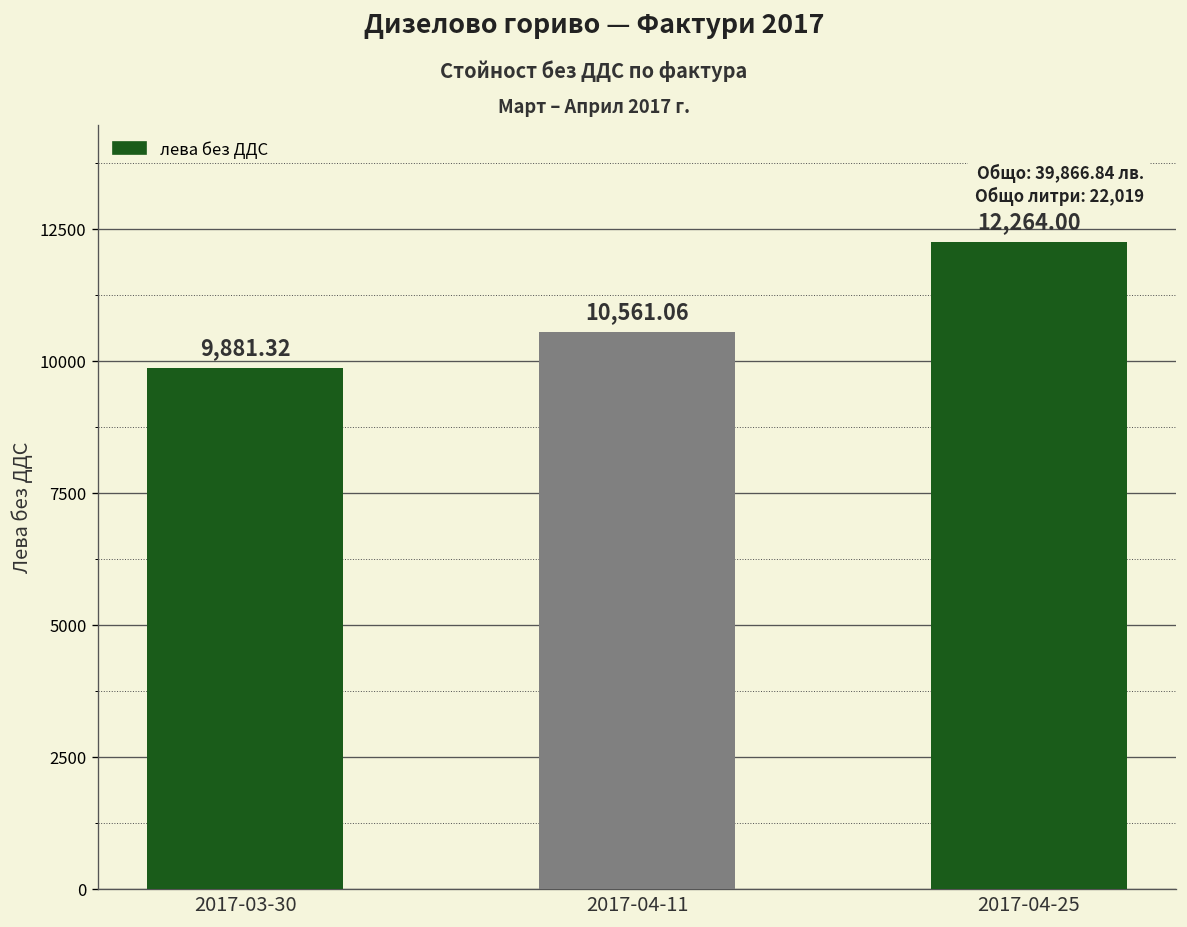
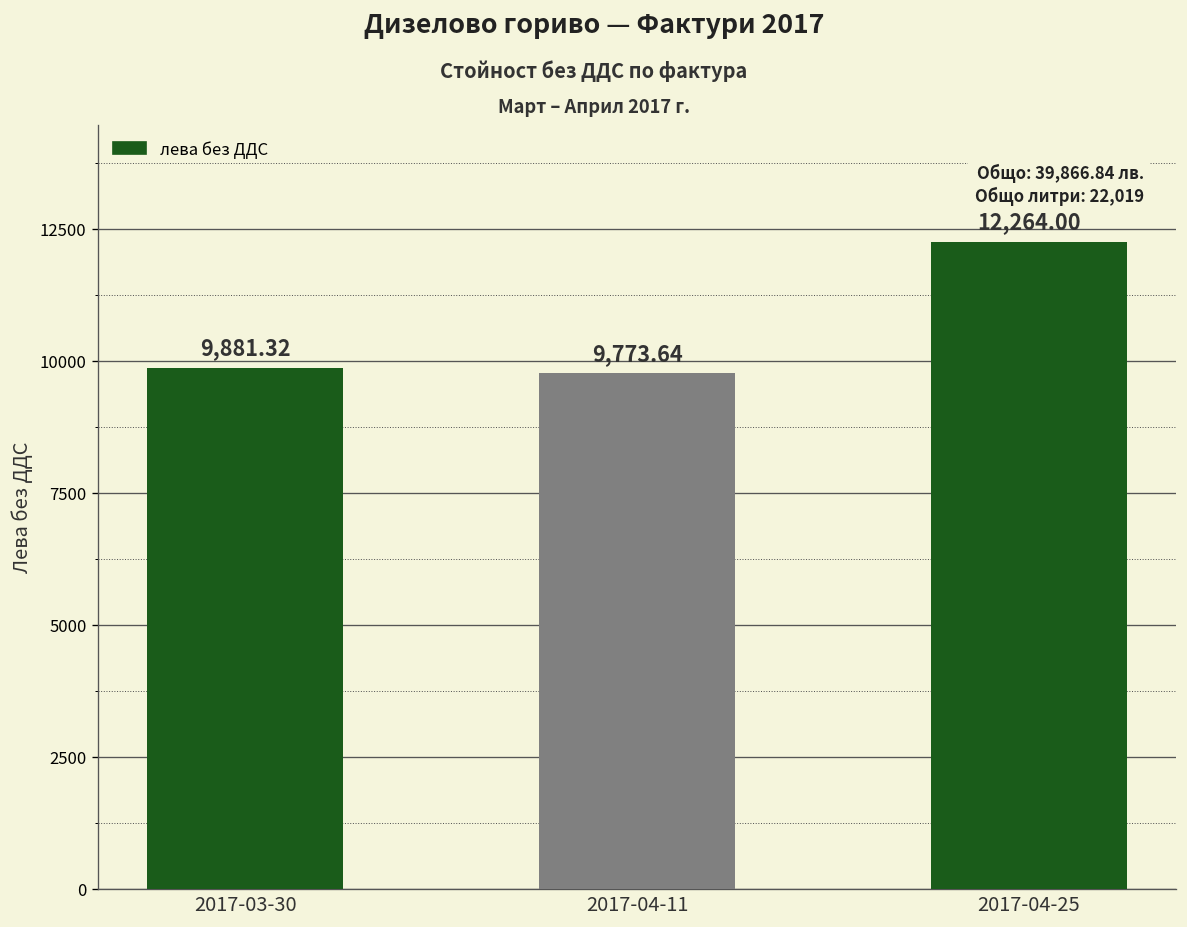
2017-04-11: 10,561.06 -> 9,773.64
